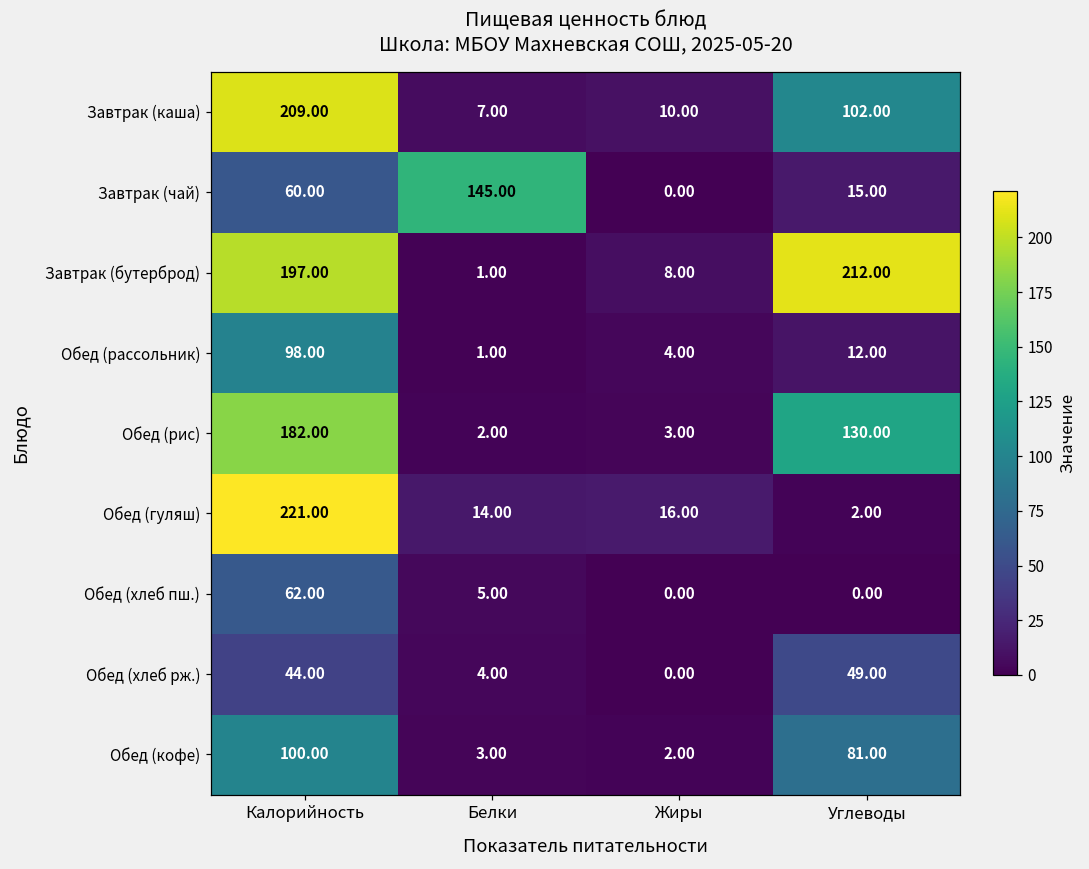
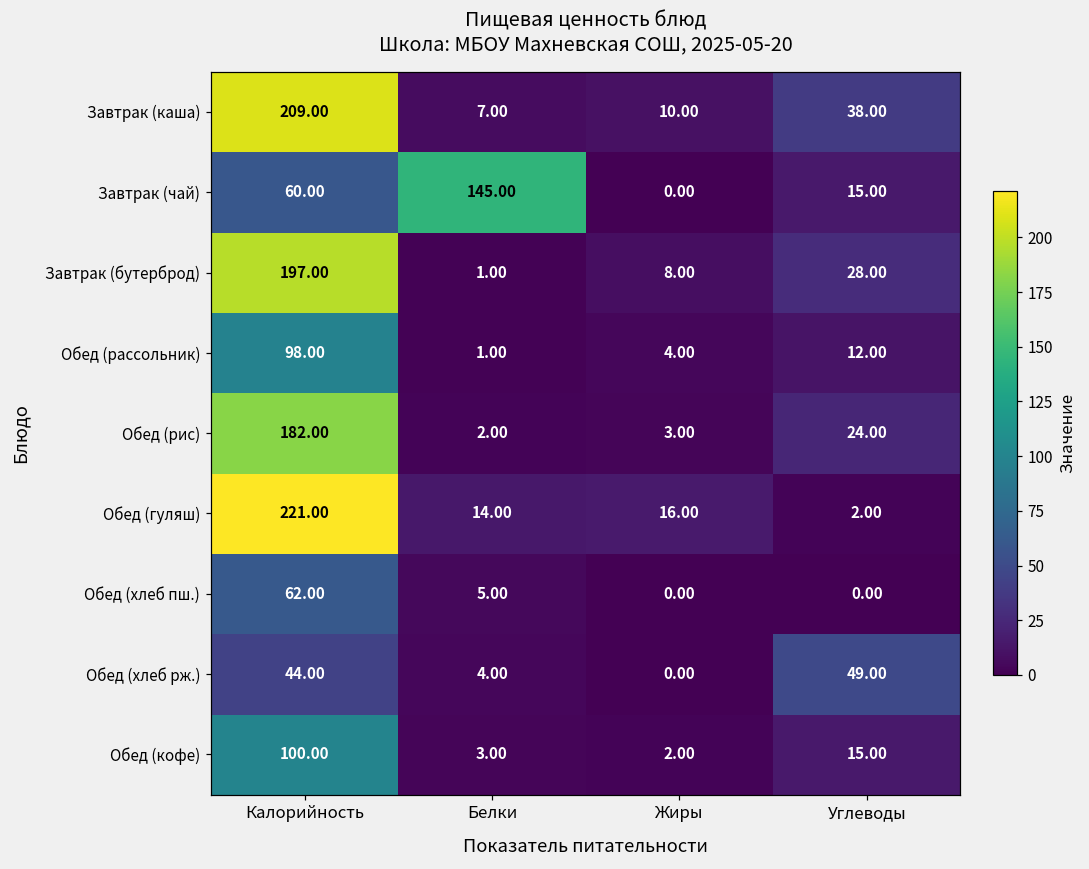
Завтрак (каша), Углеводы: 102.00 -> 38.00
Завтрак (бутерброд), Углеводы: 212.00 -> 28.00
Обед (рис), Углеводы: 130.00 -> 24.00
Обед (кофе), Углеводы: 81.00 -> 15.00
